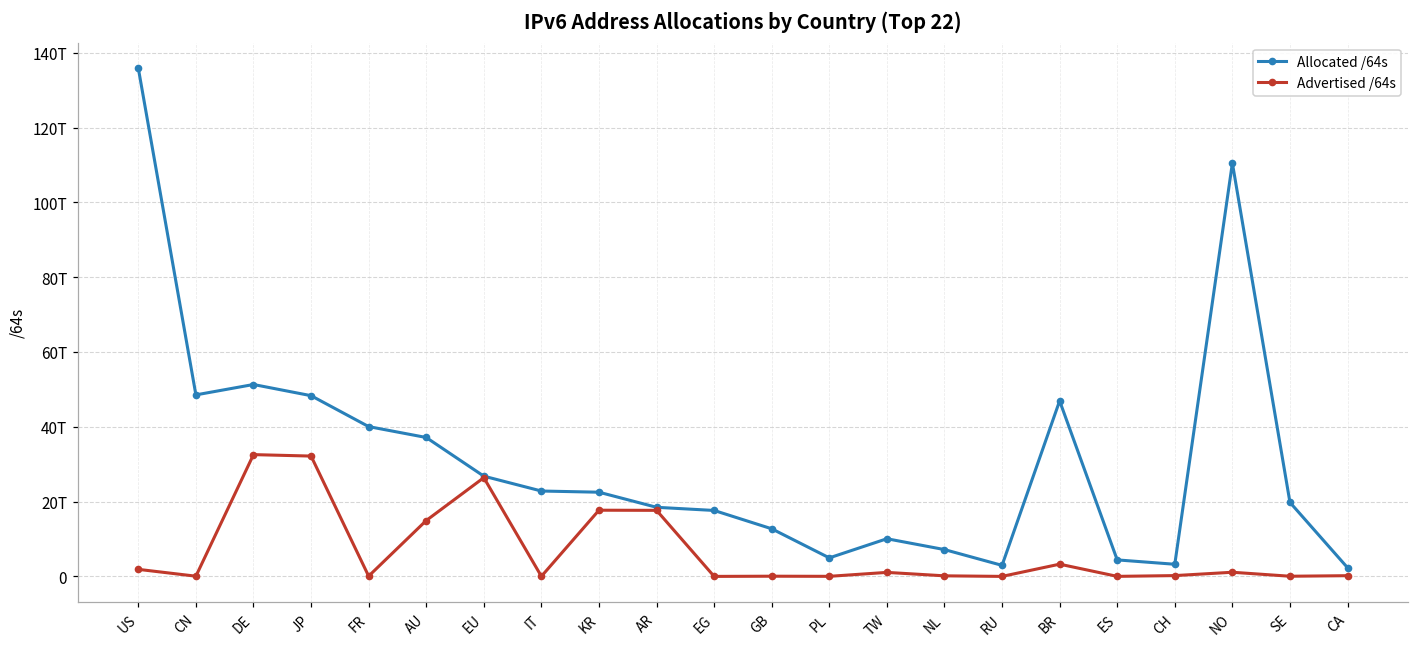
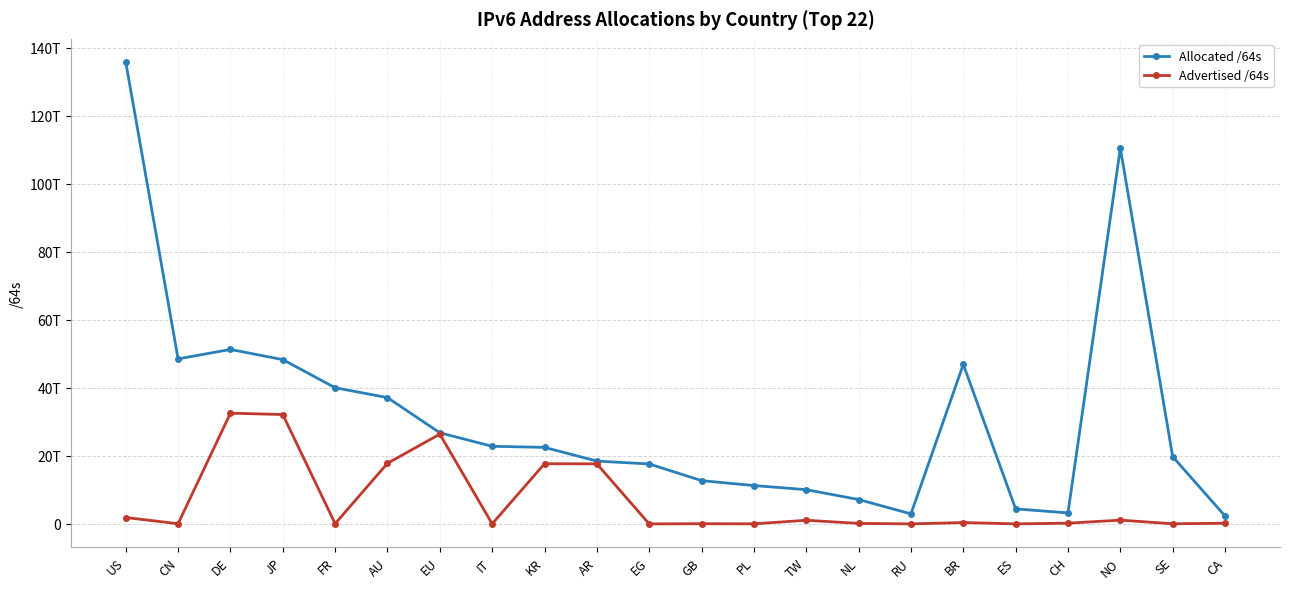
Advertised /64s, AU: 15T -> 18T
Allocated /64s, PL: 5T -> 11T
Advertised /64s, BR: 3T -> 0T
